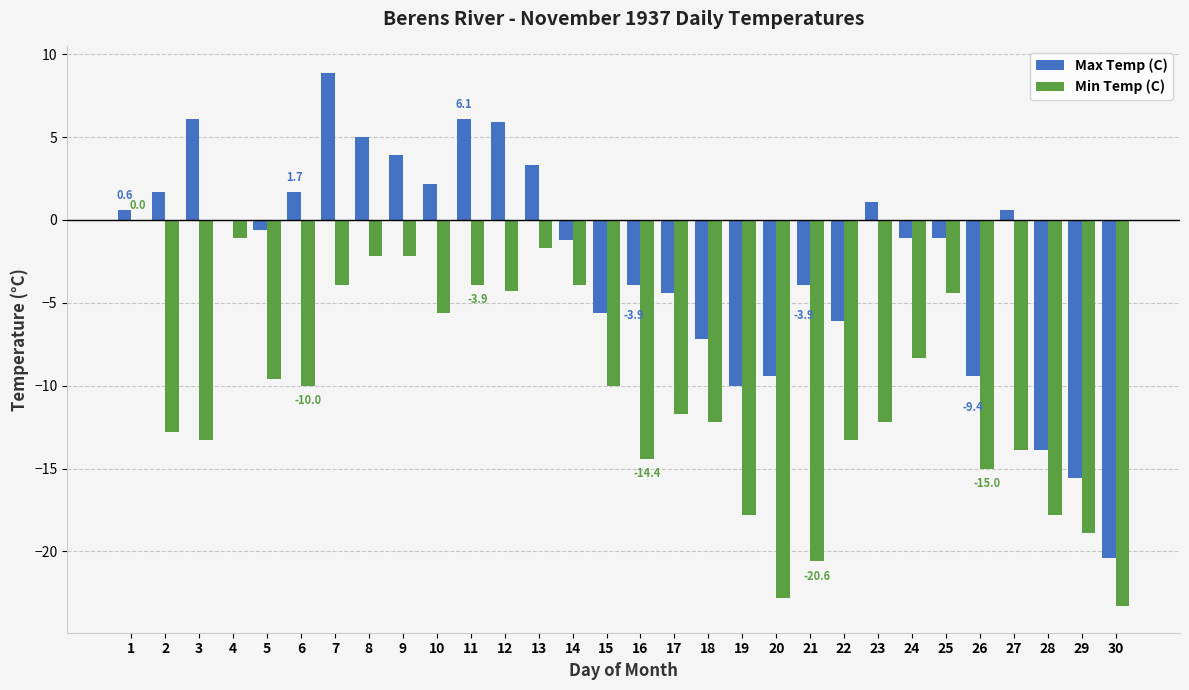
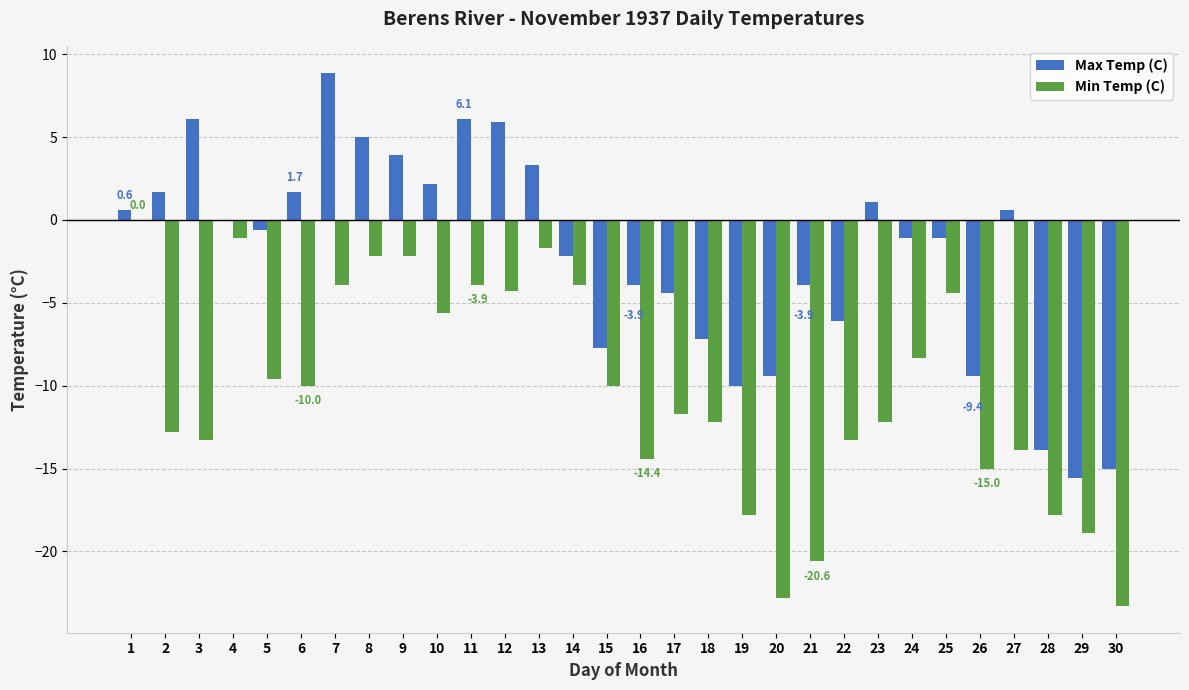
Max Temp (C), 14: -1.2 -> -2.2
Max Temp (C), 15: -5.6 -> -7.7
Max Temp (C), 30: -20.4 -> -15.0
